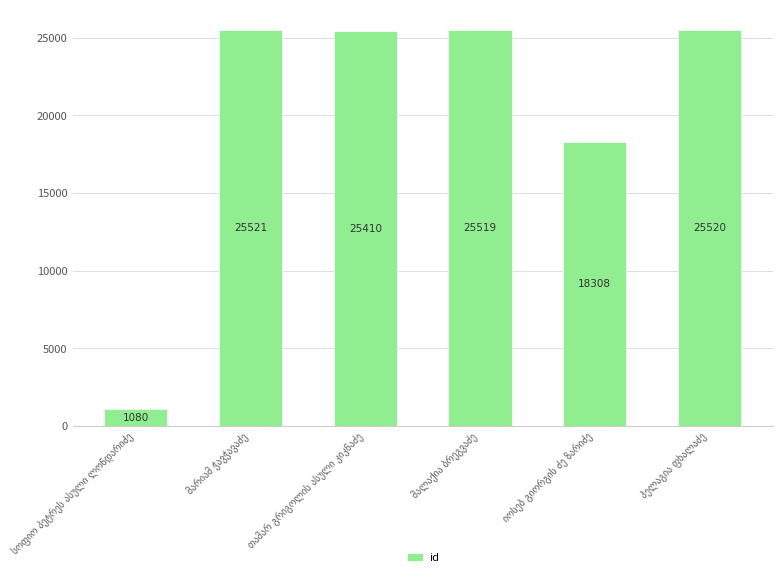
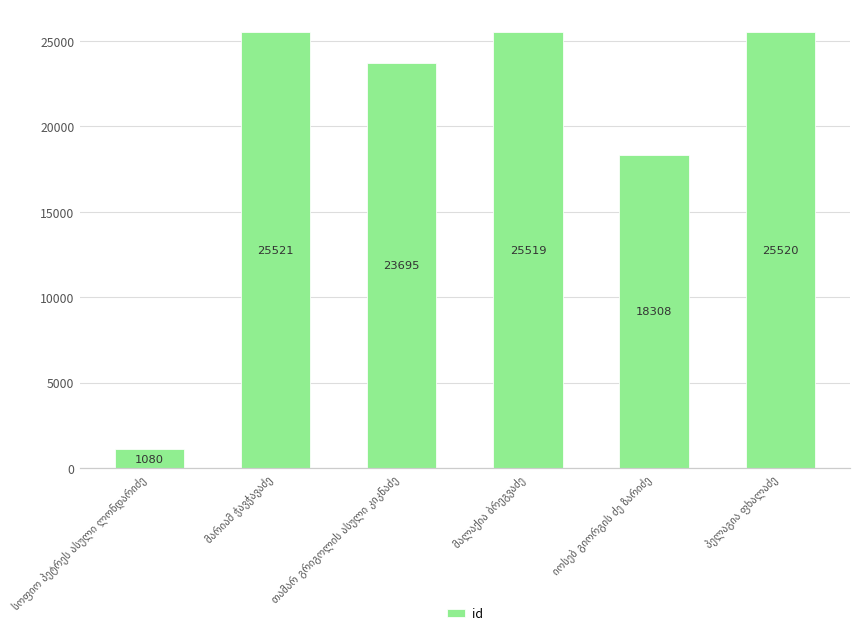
თამარ გრიგოლის ასული კიკნაძე: 25410 -> 23695
